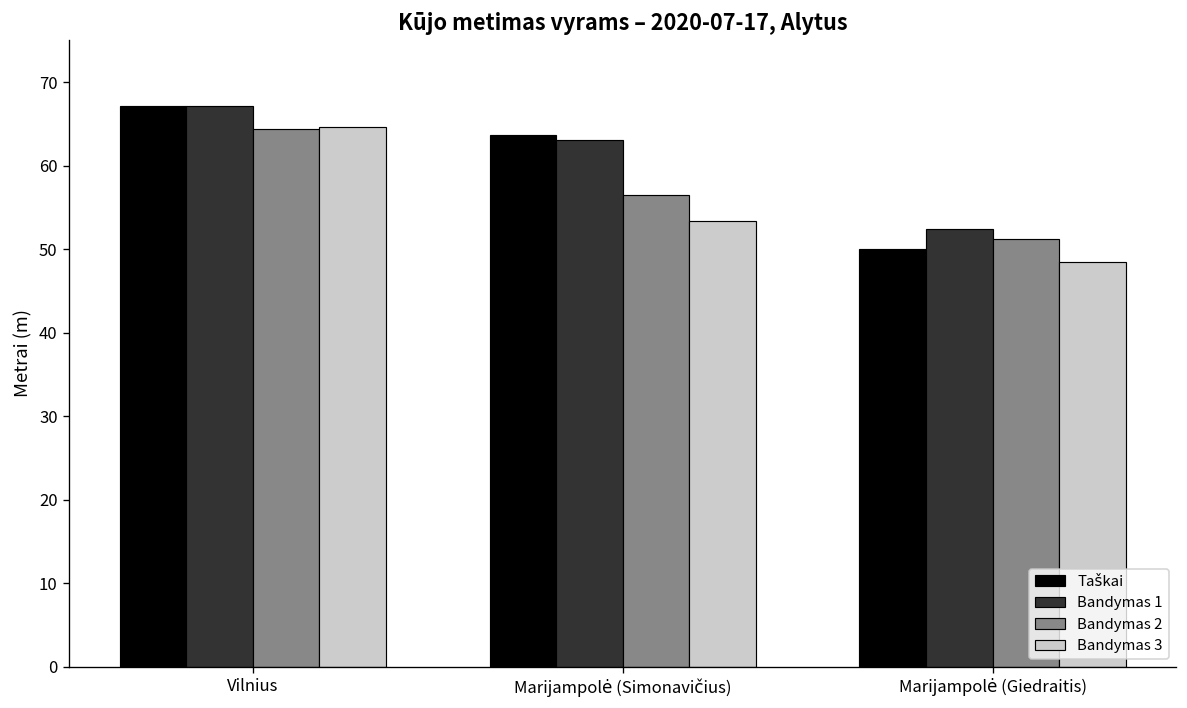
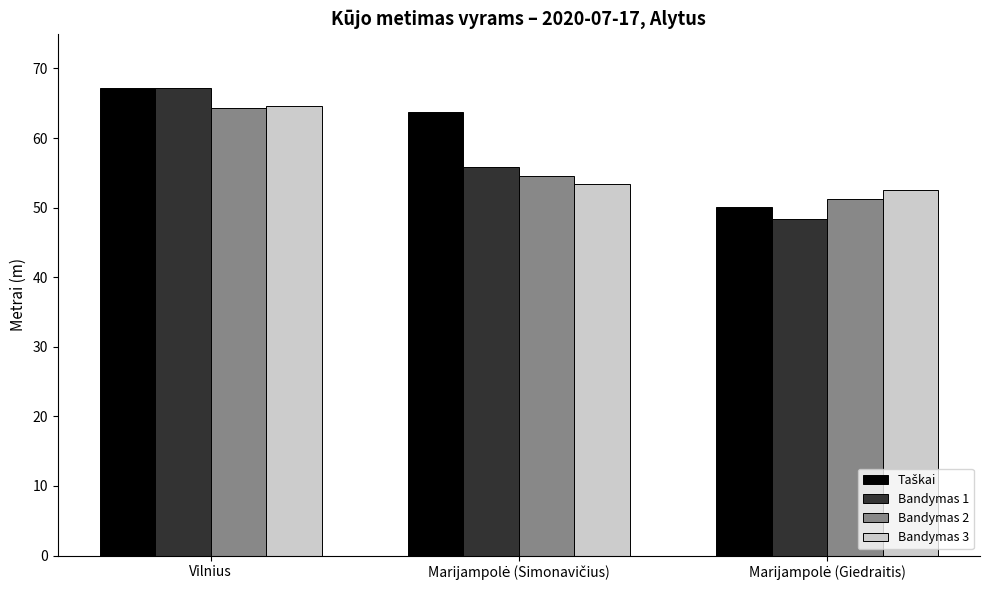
Bandymas 1, Marijampolė (Simonavičius): 63 -> 56
Bandymas 2, Marijampolė (Simonavičius): 56 -> 55
Bandymas 1, Marijampolė (Giedraitis): 52 -> 48
Bandymas 3, Marijampolė (Giedraitis): 48 -> 53
